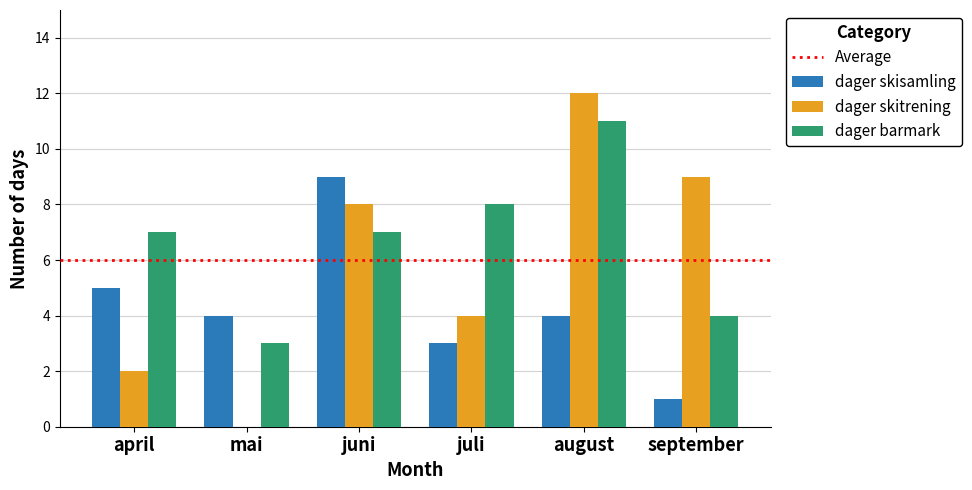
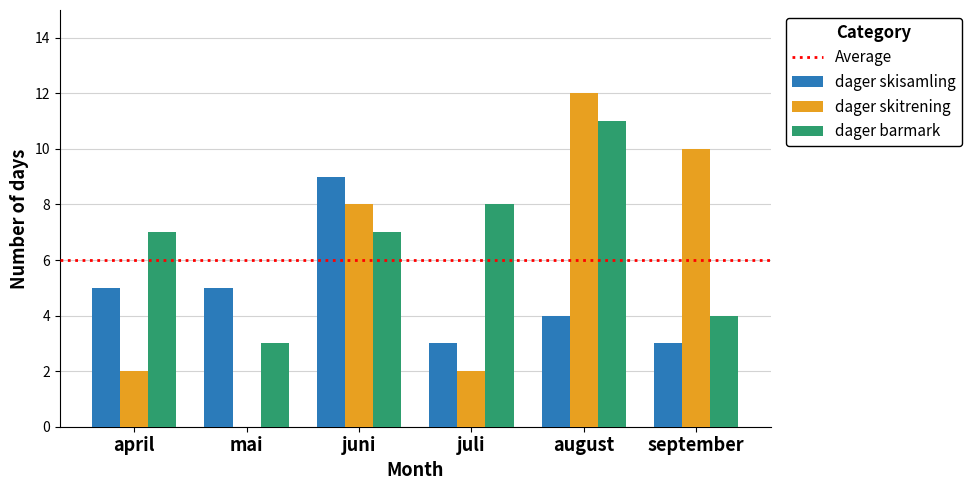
dager skisamling, mai: 4 -> 5
dager skitrening, juli: 4 -> 2
dager skisamling, september: 1 -> 3
dager skitrening, september: 9 -> 10
